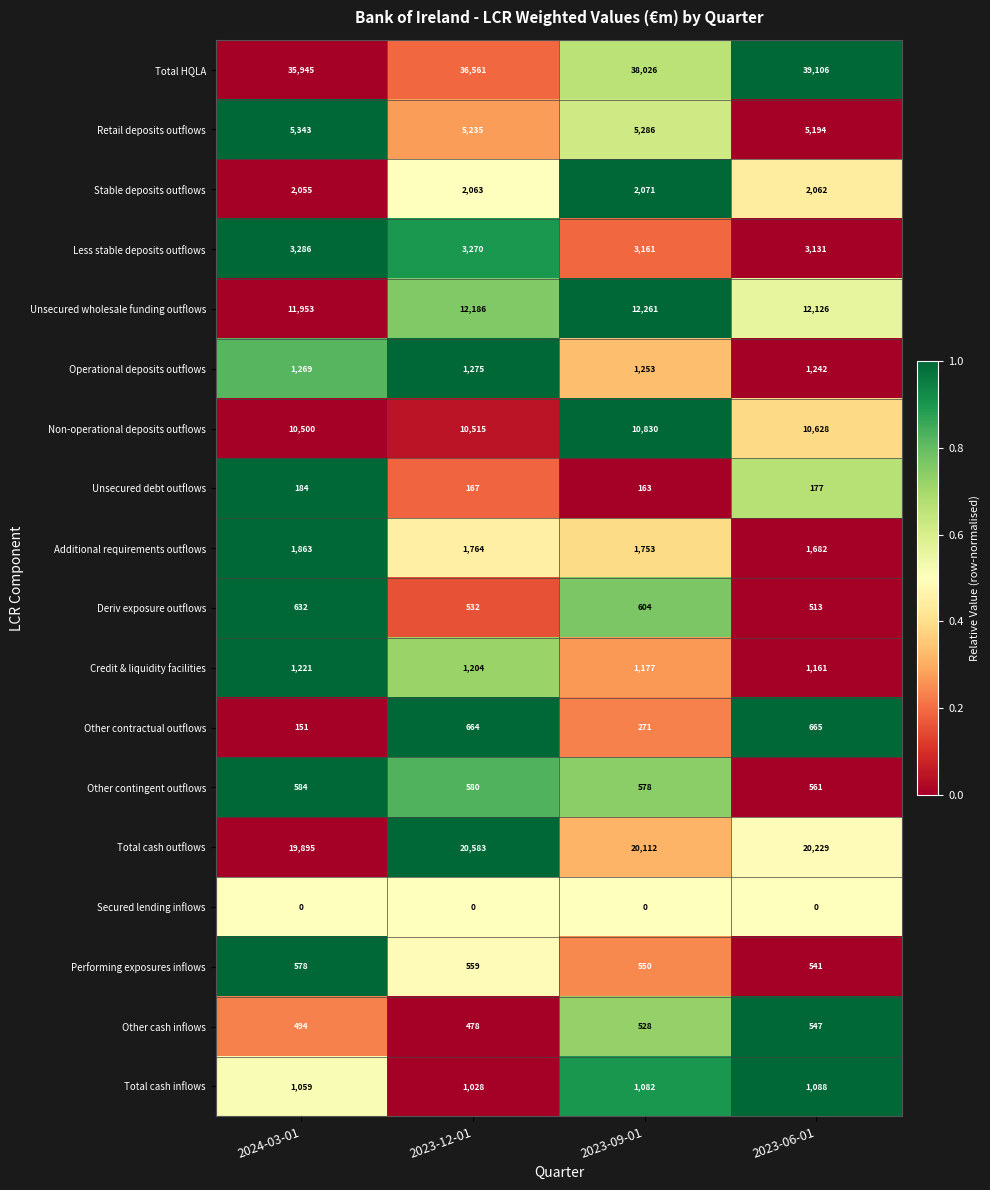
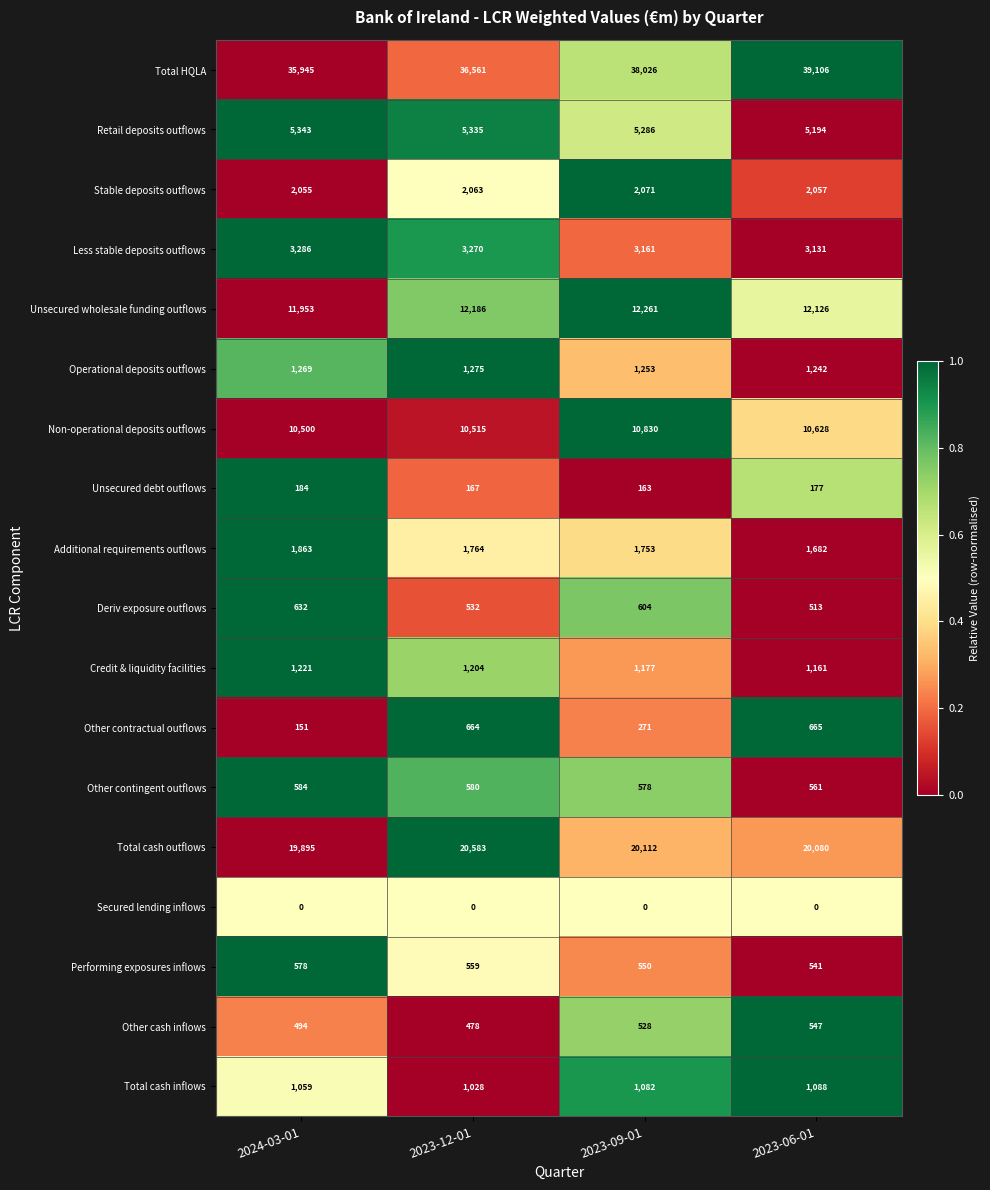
Retail deposits outflows, 2023-12-01: 5,235 -> 5,335
Stable deposits outflows, 2023-06-01: 2,062 -> 2,057
Total cash outflows, 2023-06-01: 20,229 -> 20,080
